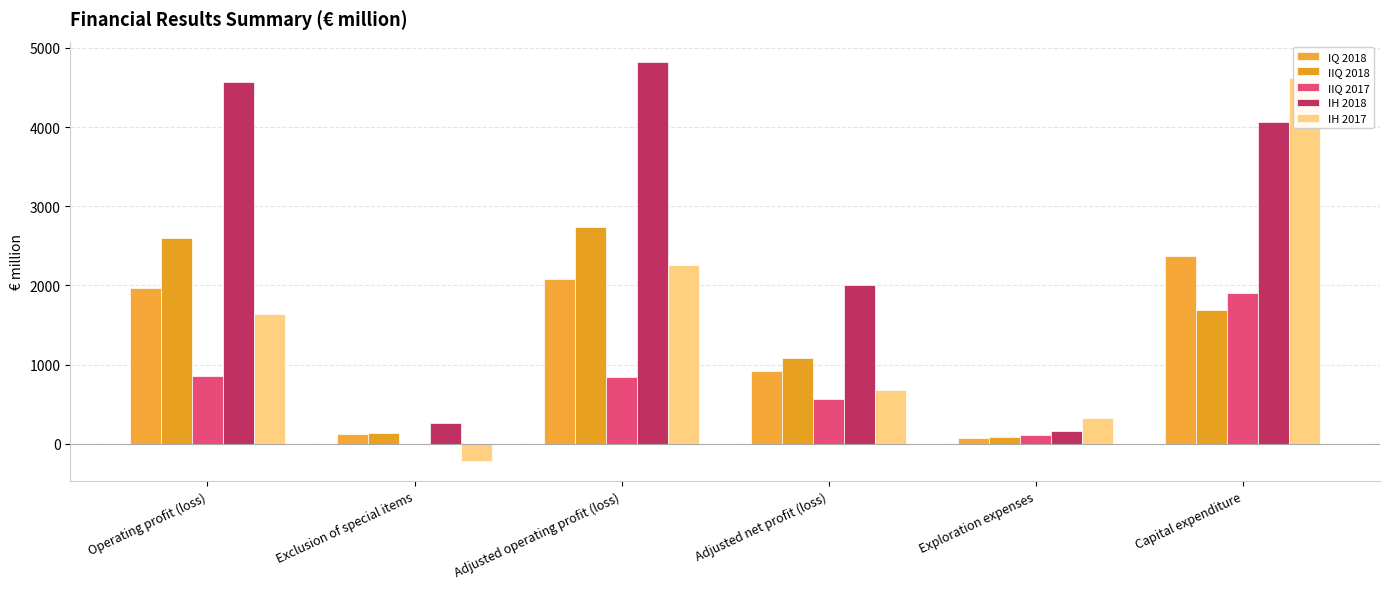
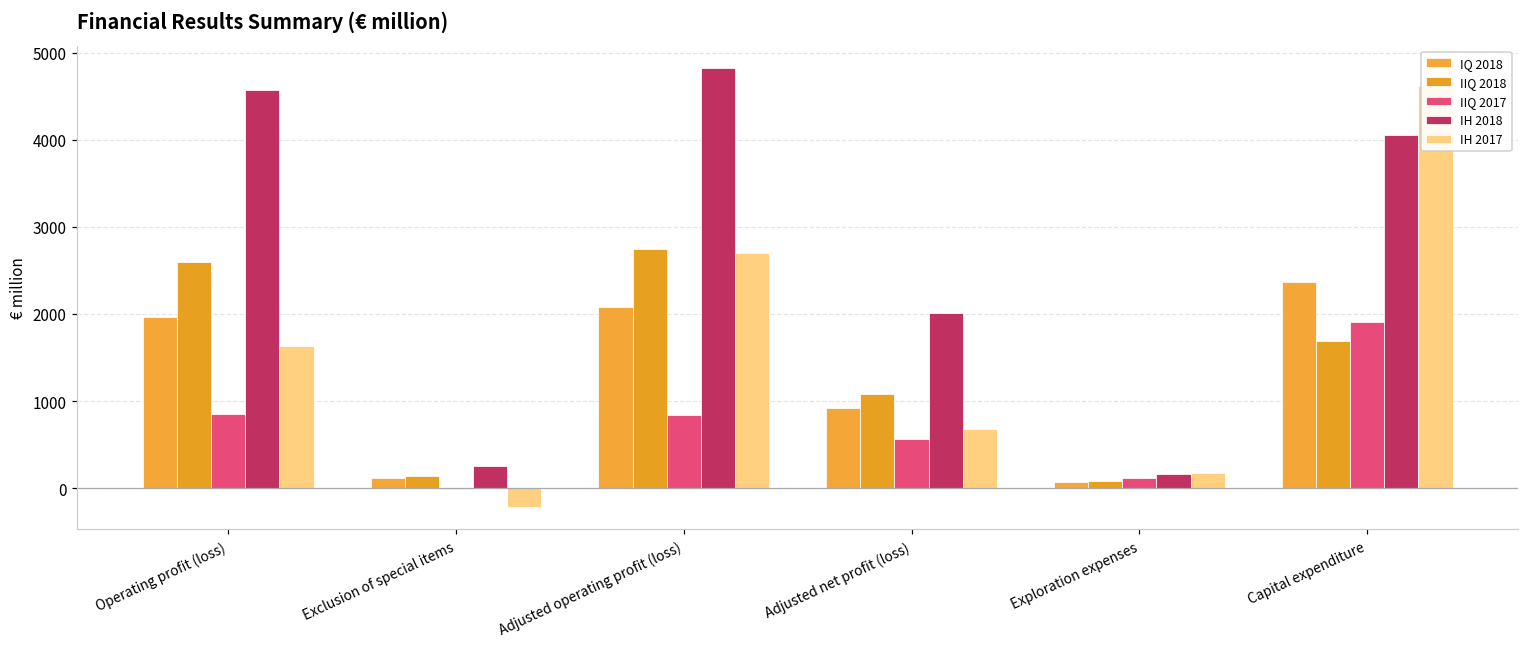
IH 2017, Adjusted operating profit (loss): 2300 -> 2700
IH 2017, Exploration expenses: 300 -> 200
